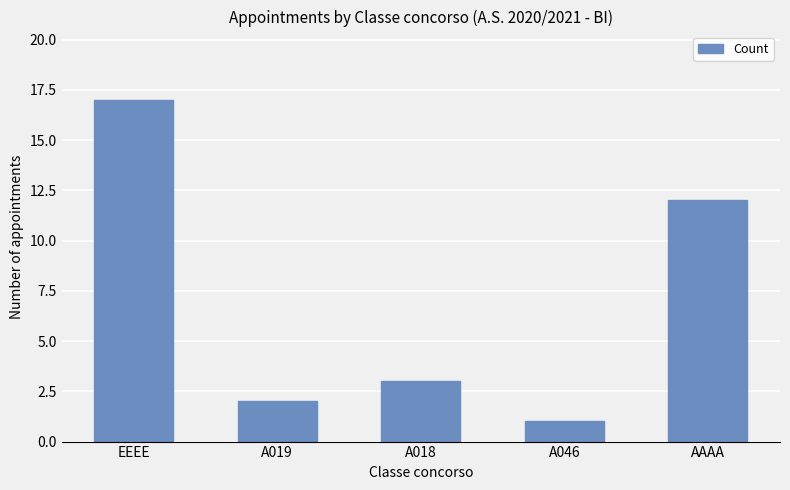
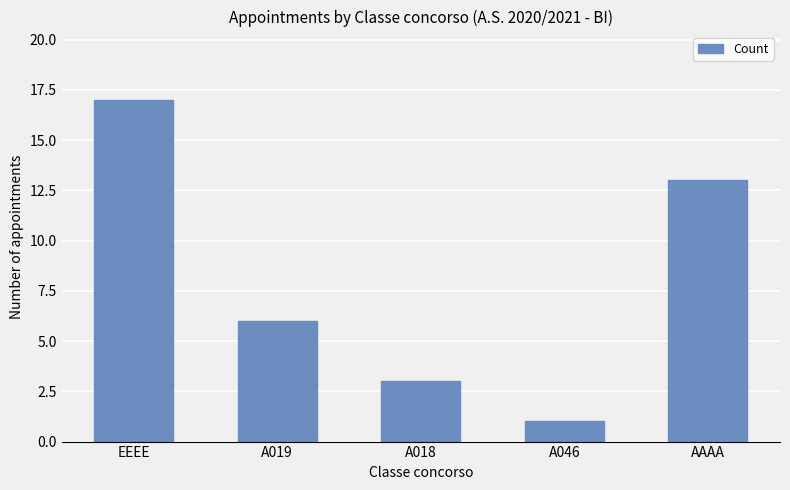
A019: 2 -> 6
AAAA: 12 -> 13
